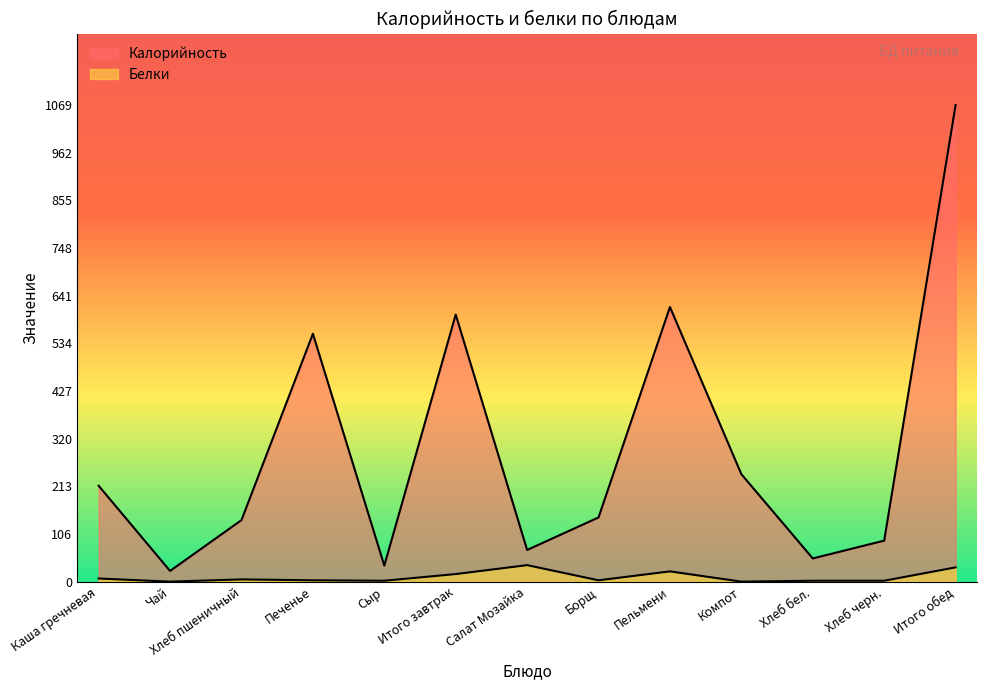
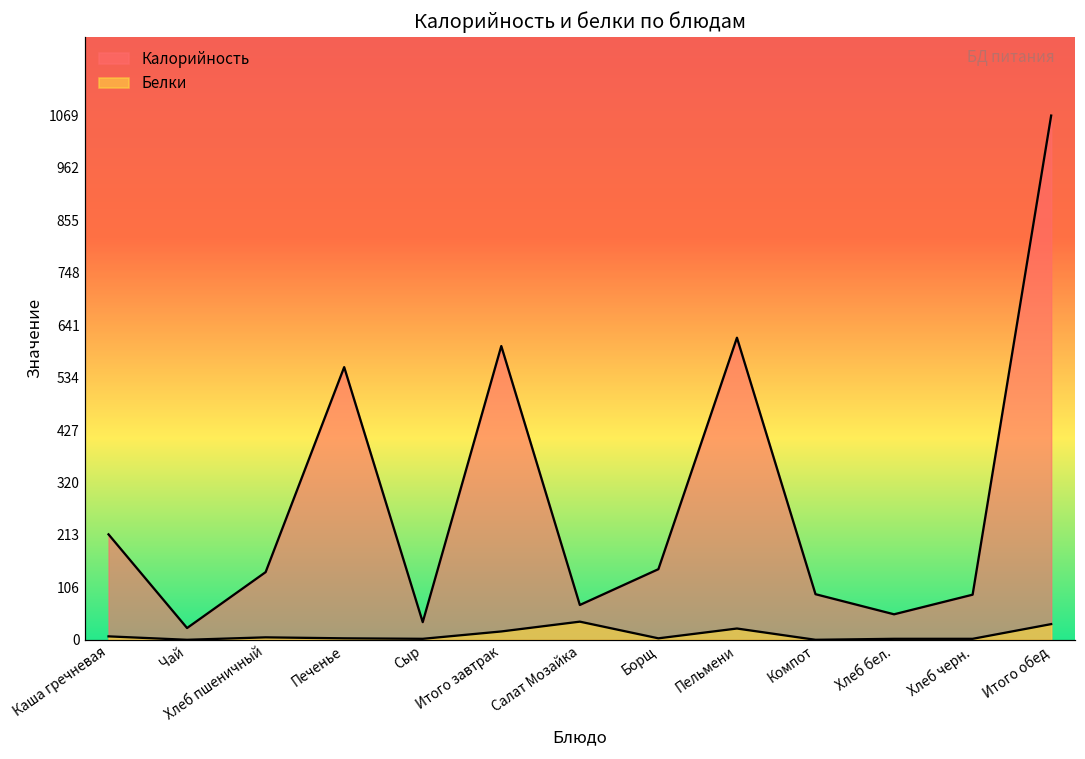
Калорийность, Компот: 240 -> 90
